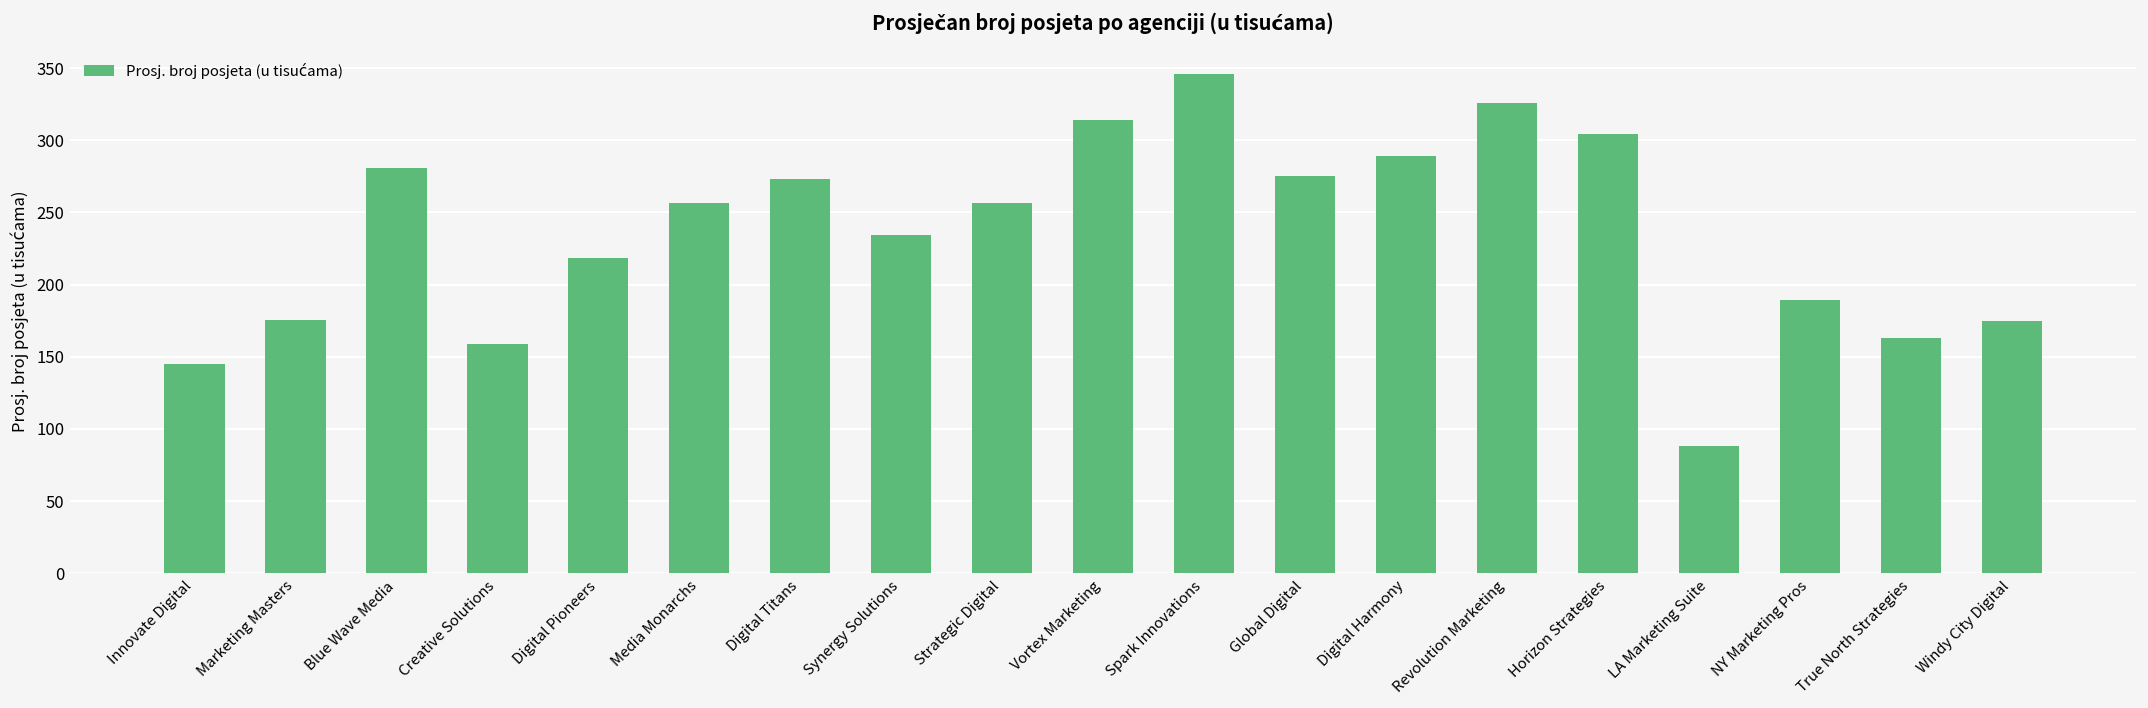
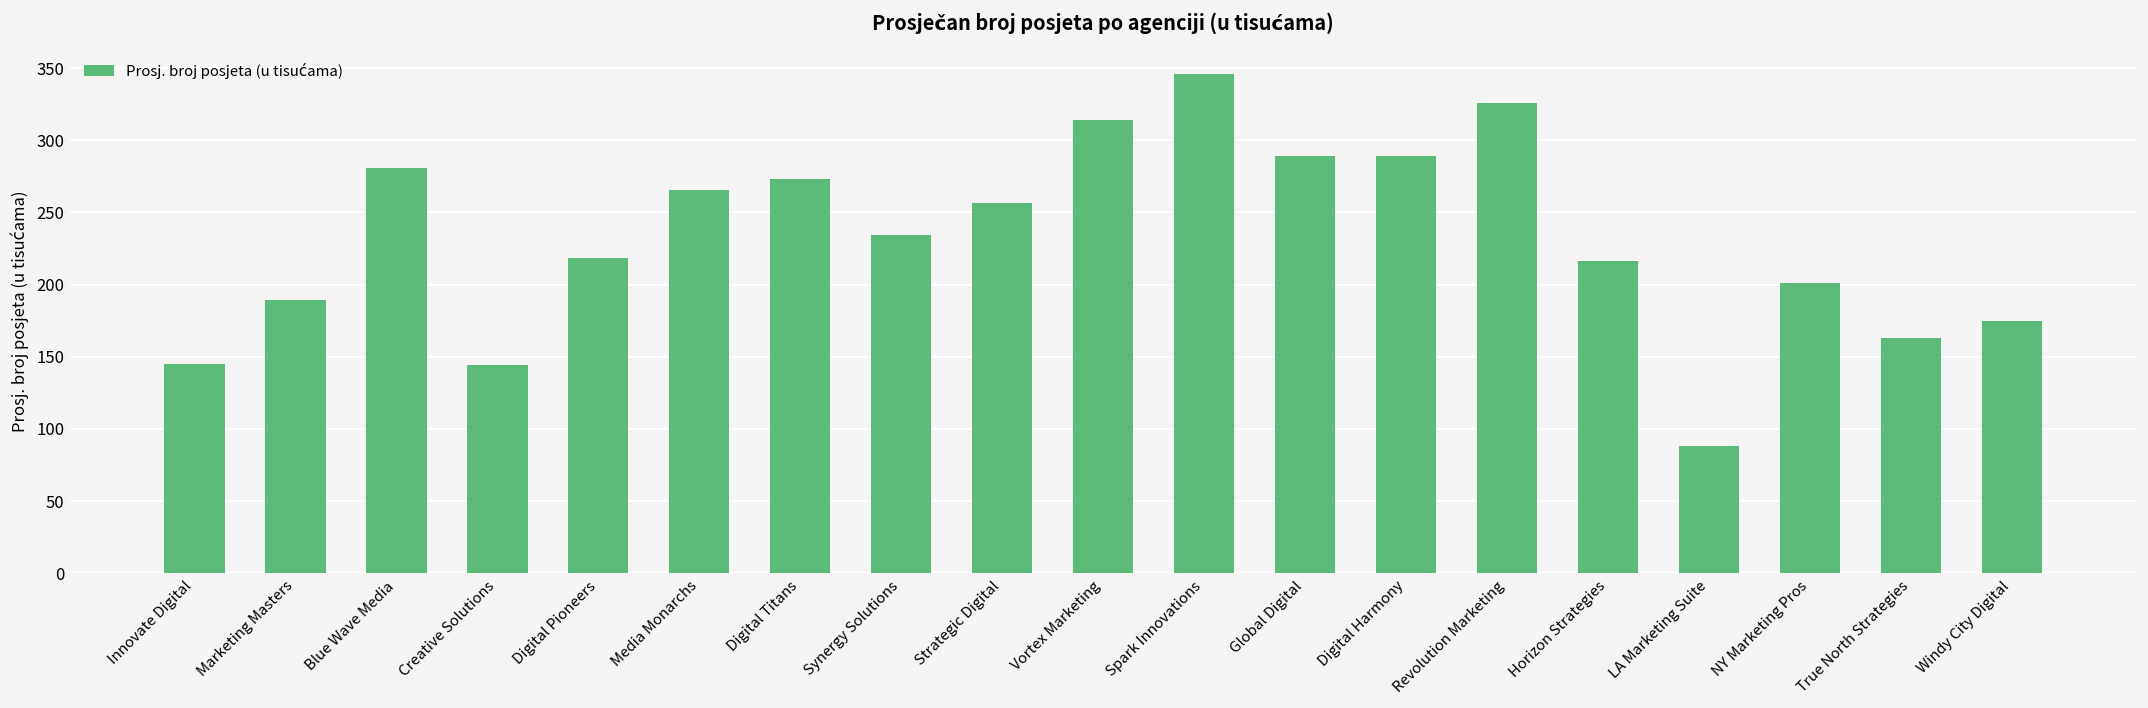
Marketing Masters: 176 -> 189
Creative Solutions: 159 -> 144
Media Monarchs: 257 -> 266
Global Digital: 276 -> 289
Horizon Strategies: 304 -> 216
NY Marketing Pros: 190 -> 201
